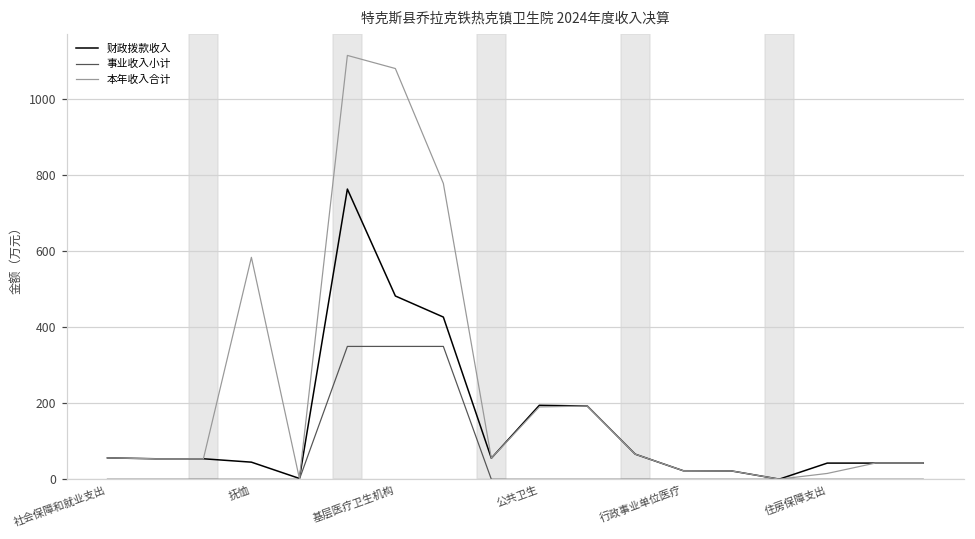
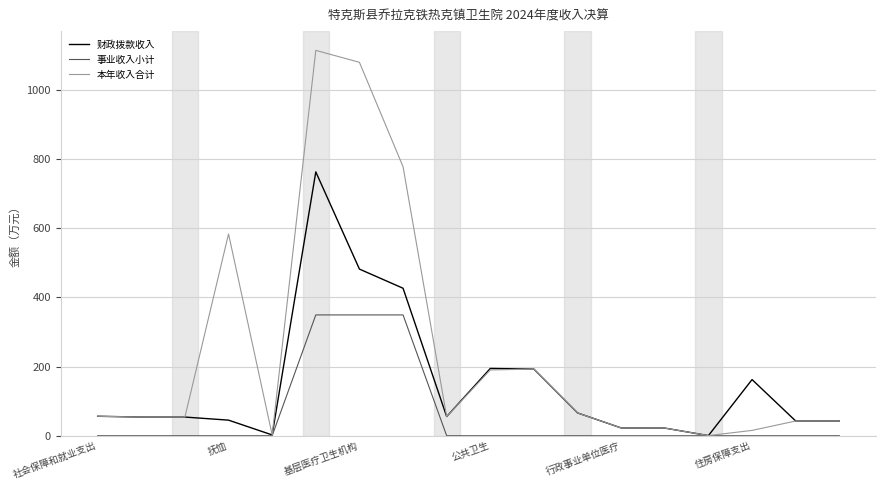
财政拨款收入, 住房保障支出: 40 -> 160
